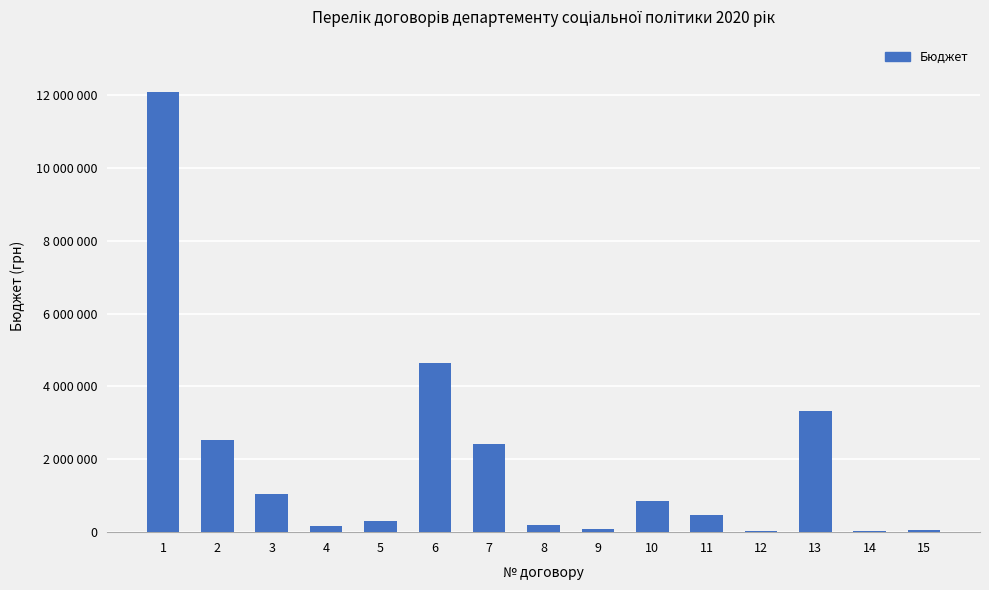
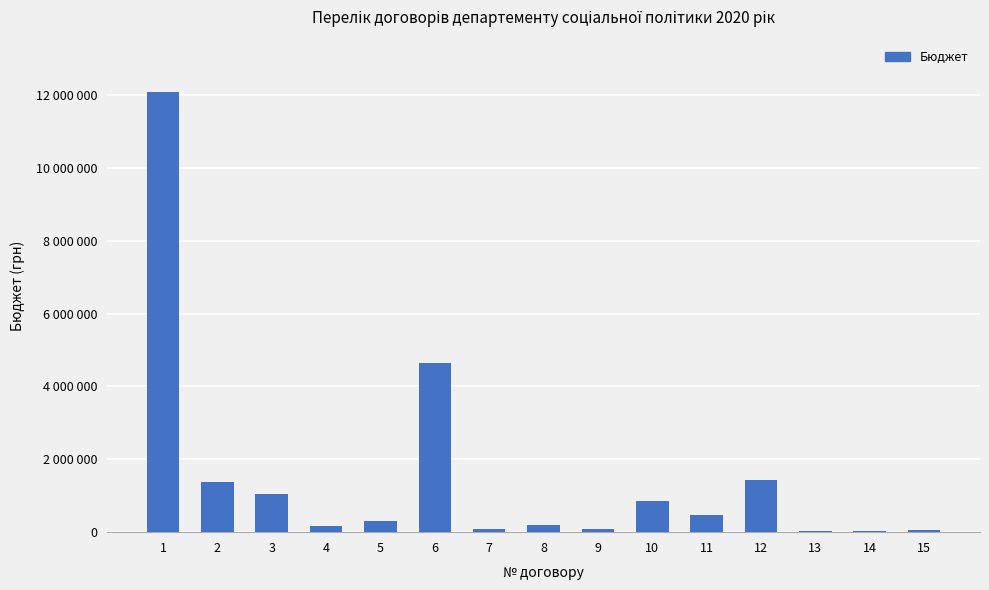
2: 2500000 -> 1400000
7: 2400000 -> 100000
12: 0 -> 1400000
13: 3300000 -> 0
